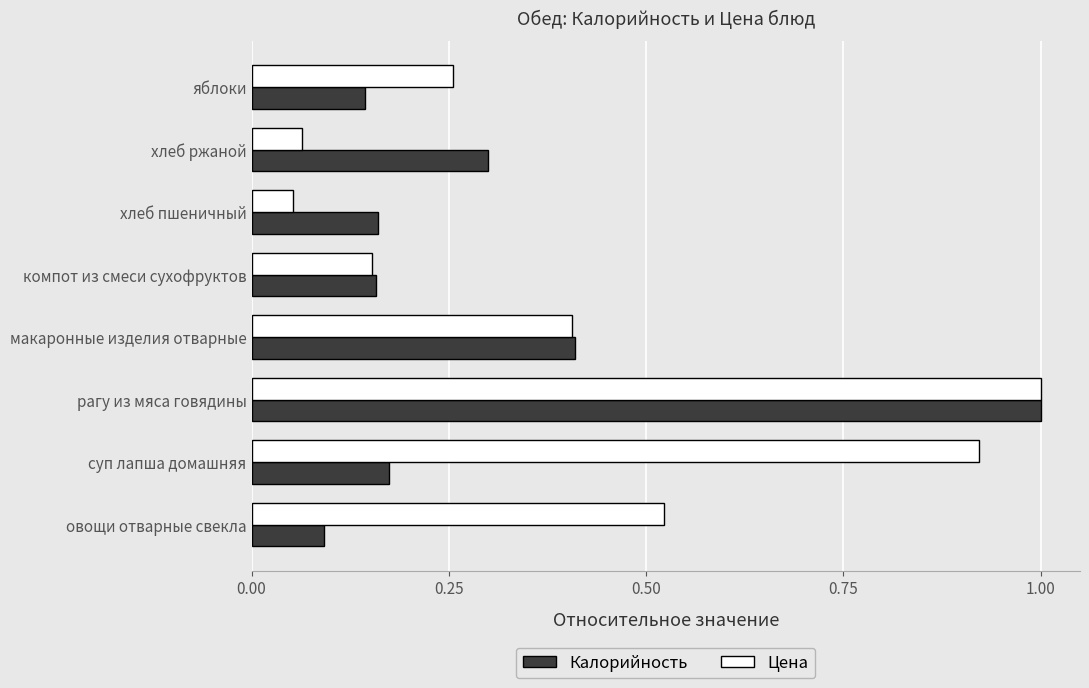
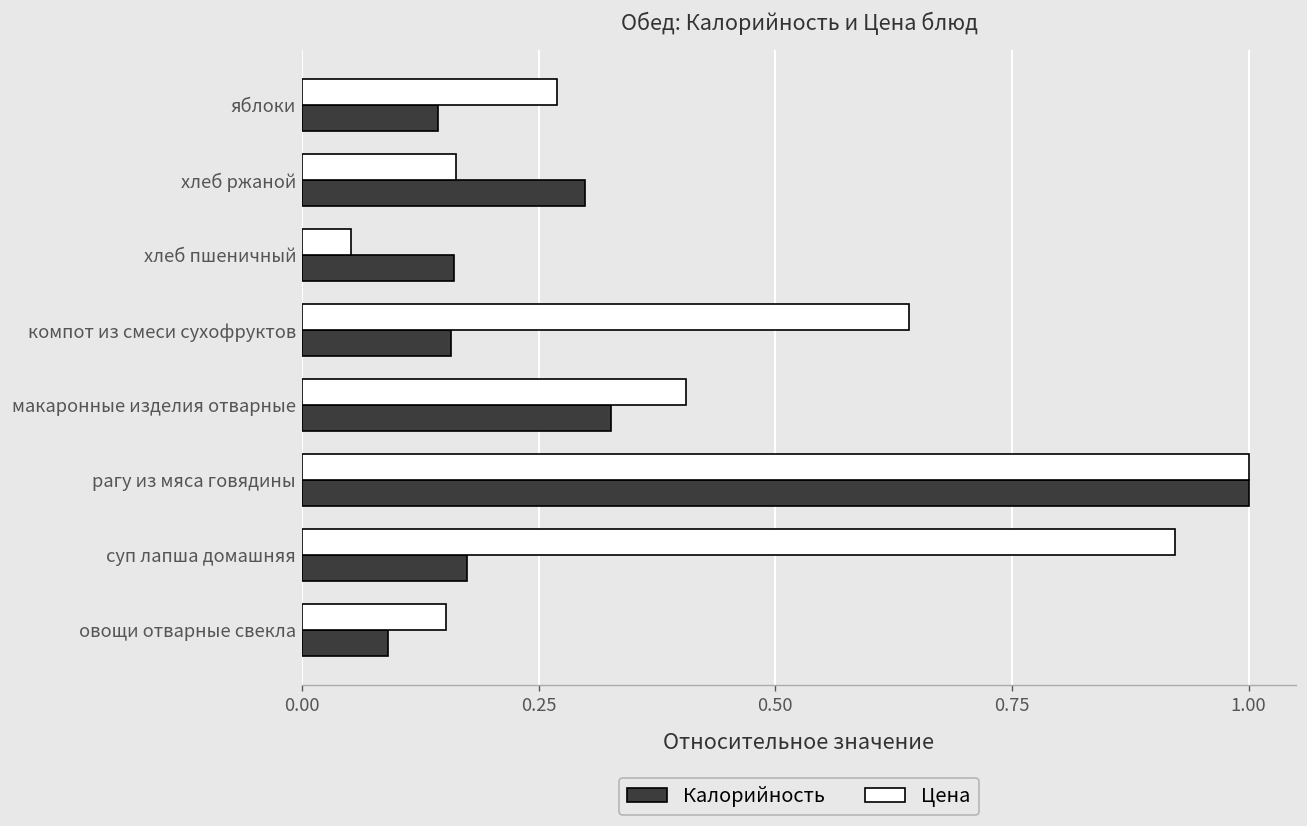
Цена, яблоки: 0.26 -> 0.27
Цена, хлеб ржаной: 0.06 -> 0.16
Цена, компот из смеси сухофруктов: 0.15 -> 0.64
Калорийность, макаронные изделия отварные: 0.41 -> 0.33
Цена, овощи отварные свекла: 0.52 -> 0.15
